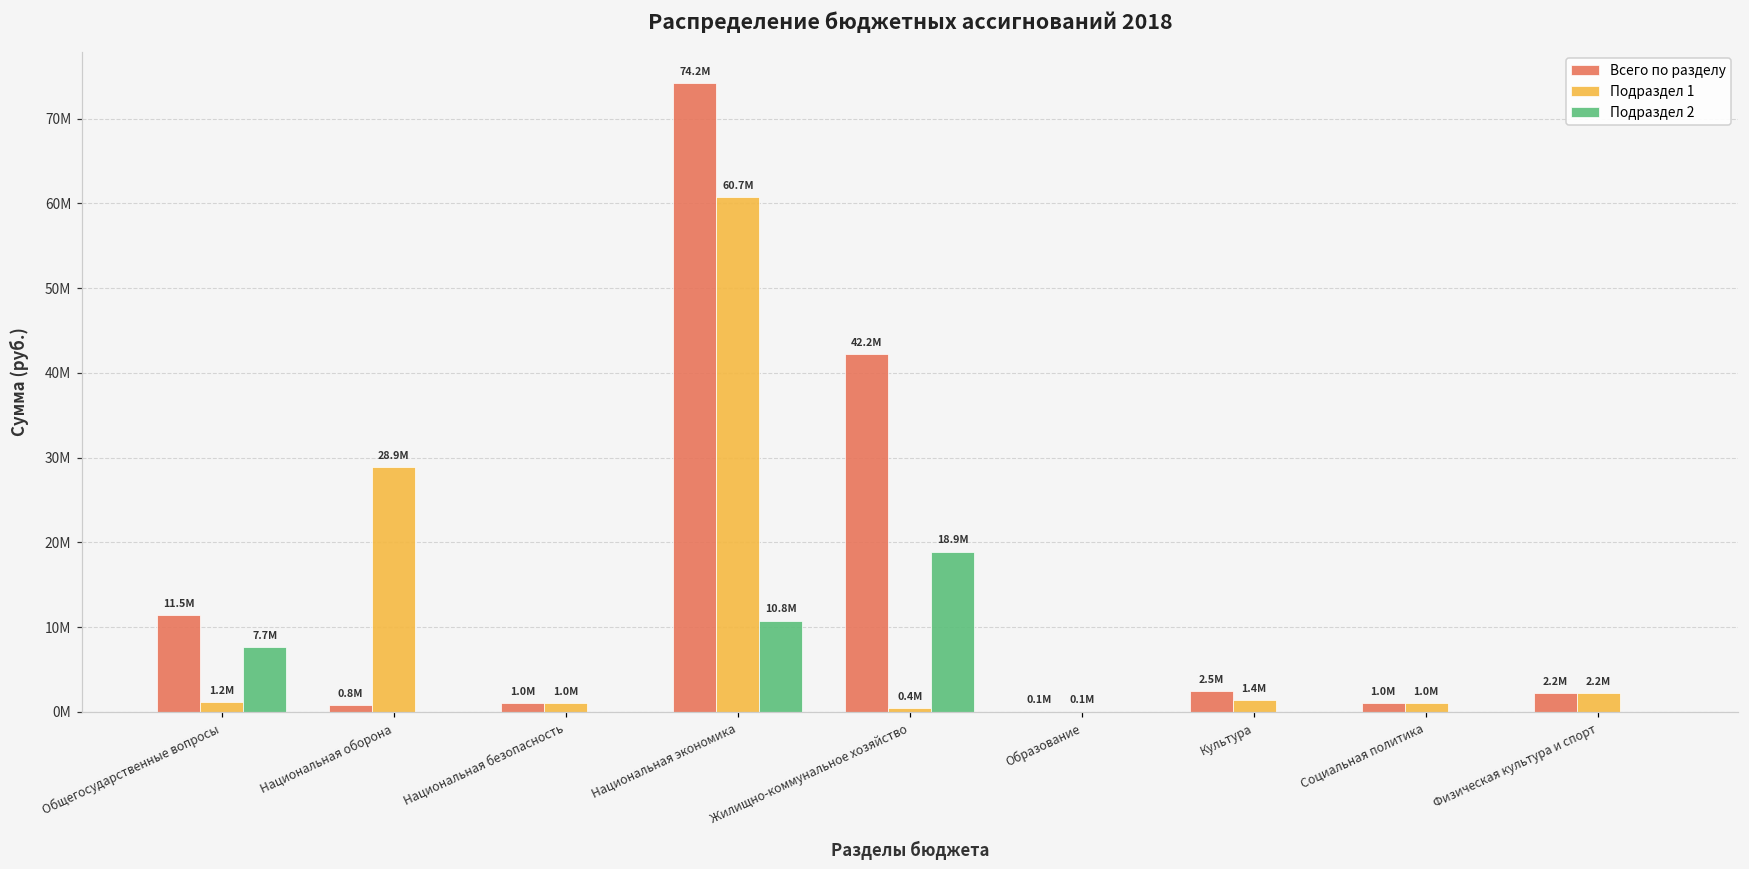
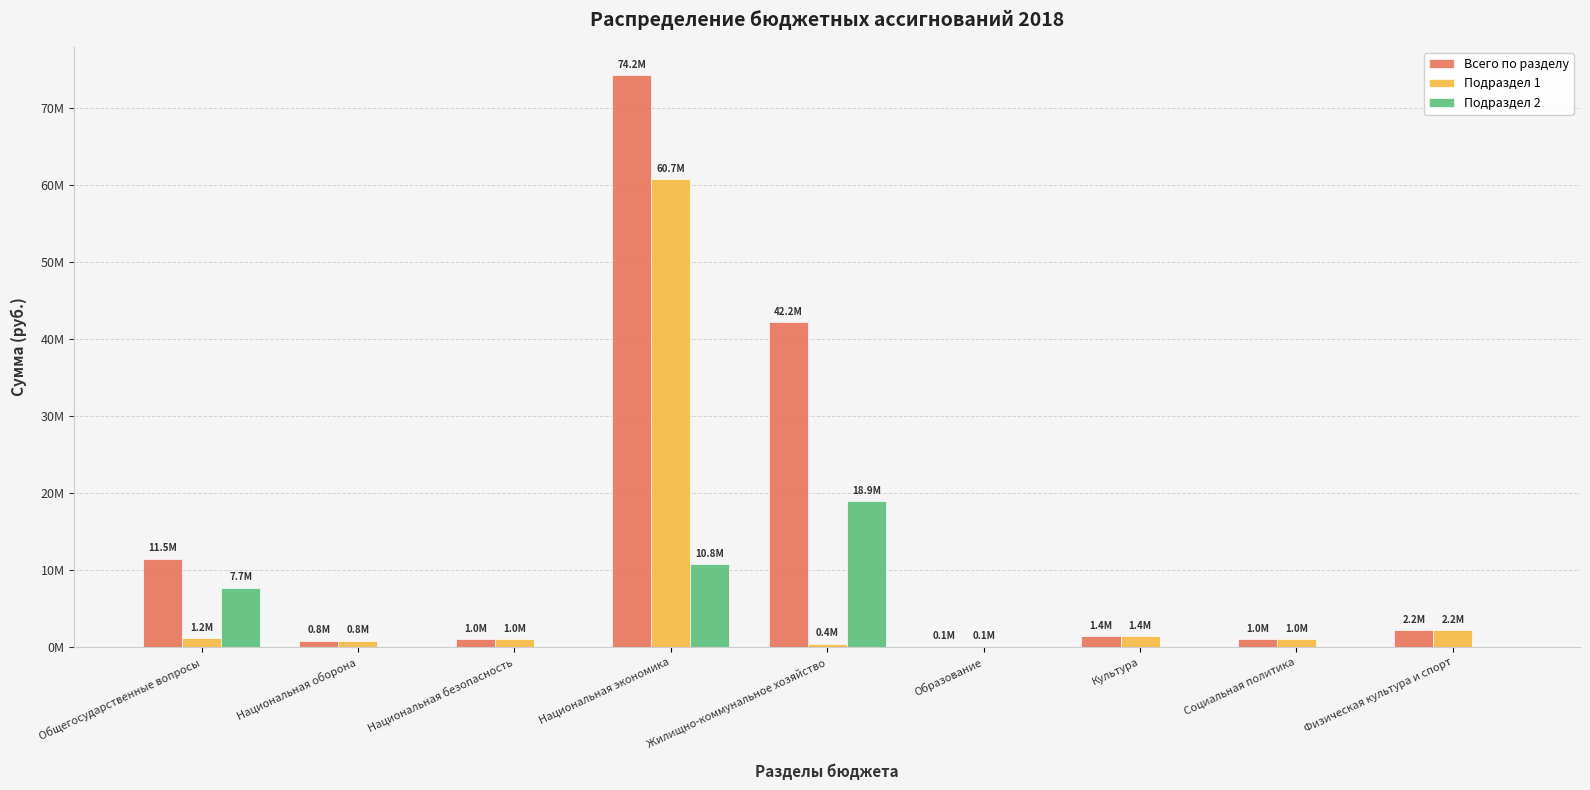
Подраздел 1, Национальная оборона: 28.9M -> 0.8M
Всего по разделу, Культура: 2.5M -> 1.4M
